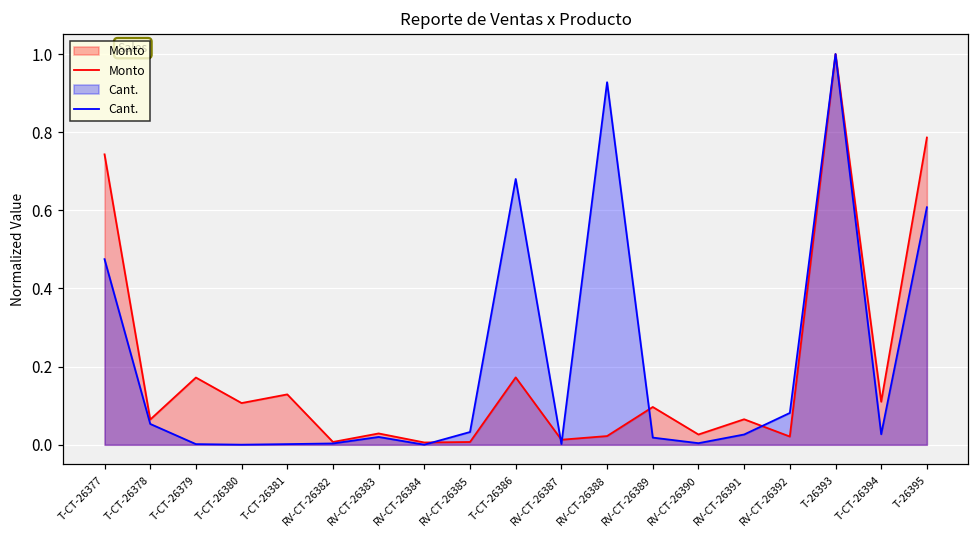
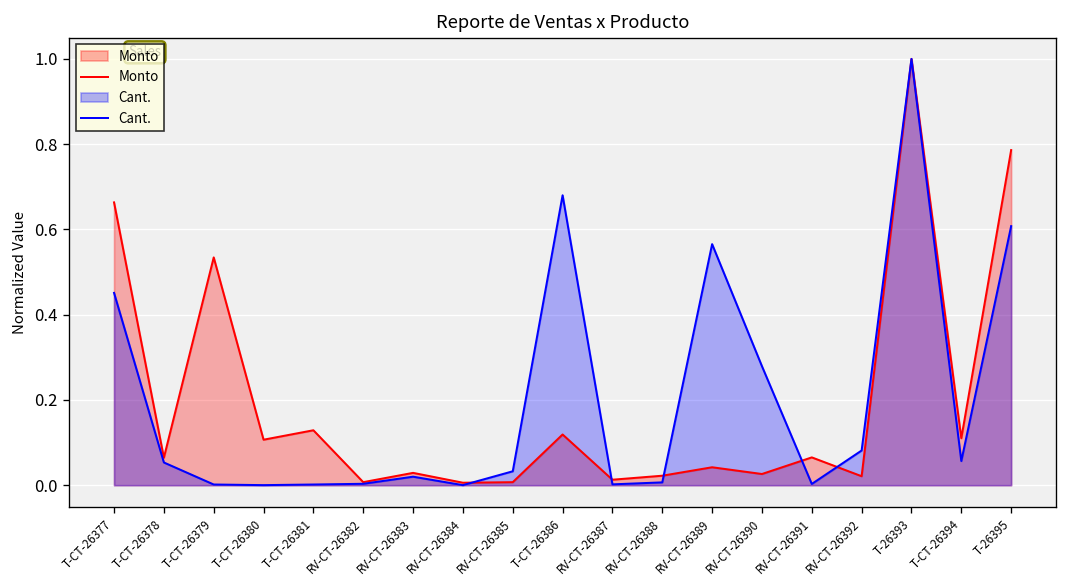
Monto, T-CT-26377: 0.74 -> 0.66
Cant., T-CT-26377: 0.48 -> 0.45
Monto, T-CT-26379: 0.17 -> 0.53
Monto, T-CT-26386: 0.17 -> 0.12
Cant., RV-CT-26388: 0.93 -> 0.01
Monto, RV-CT-26389: 0.10 -> 0.04
Cant., RV-CT-26389: 0.02 -> 0.57
Cant., RV-CT-26390: 0.00 -> 0.28
Cant., RV-CT-26391: 0.03 -> 0.00
Cant., T-CT-26394: 0.03 -> 0.06
